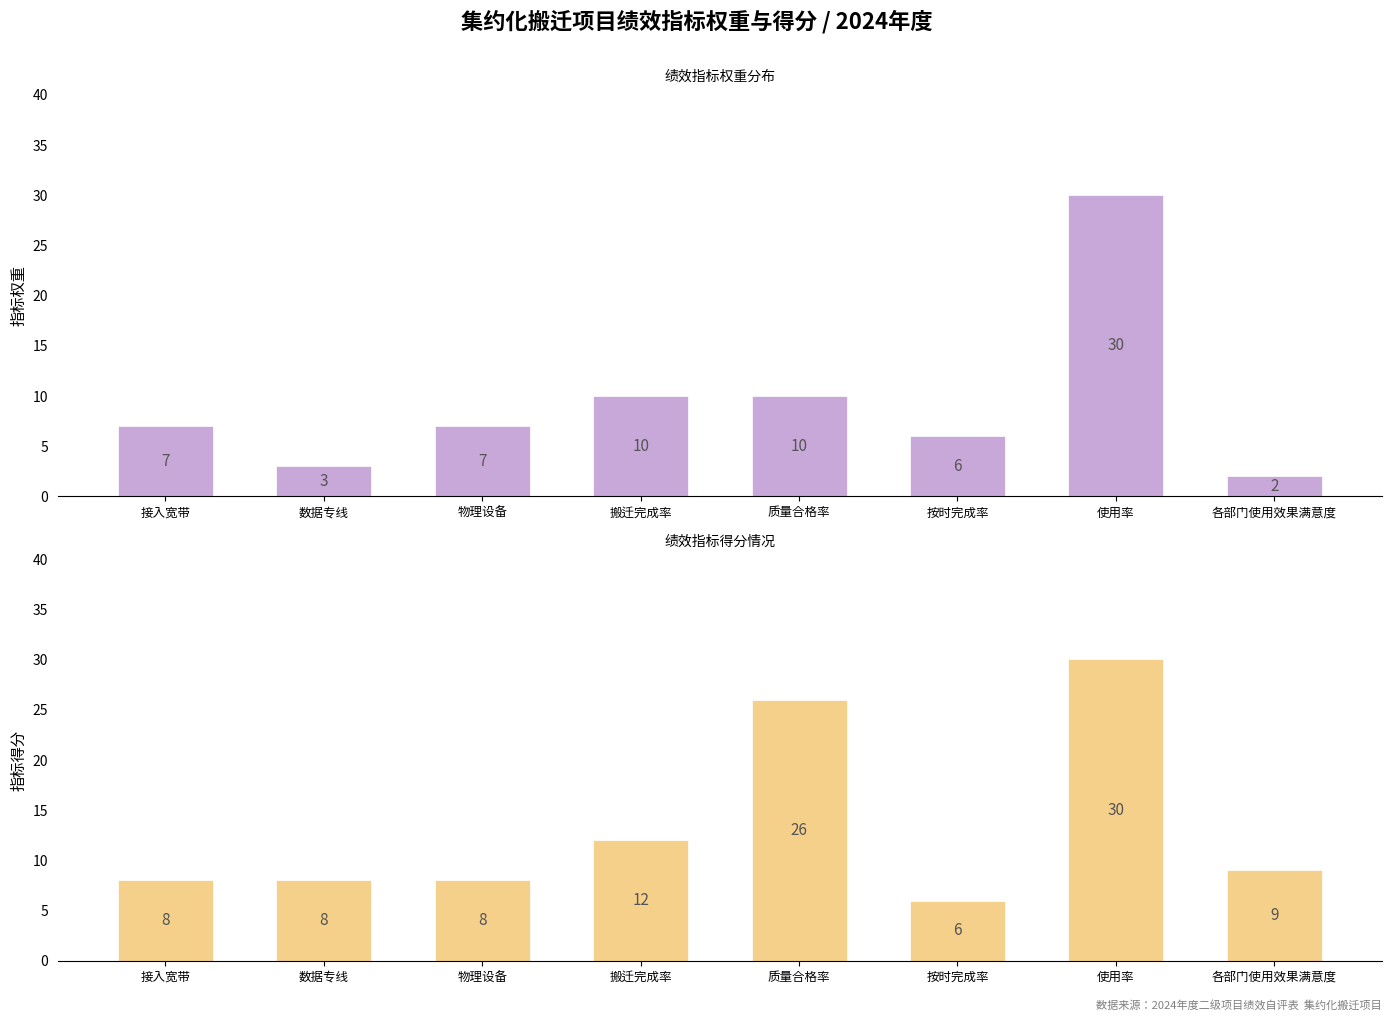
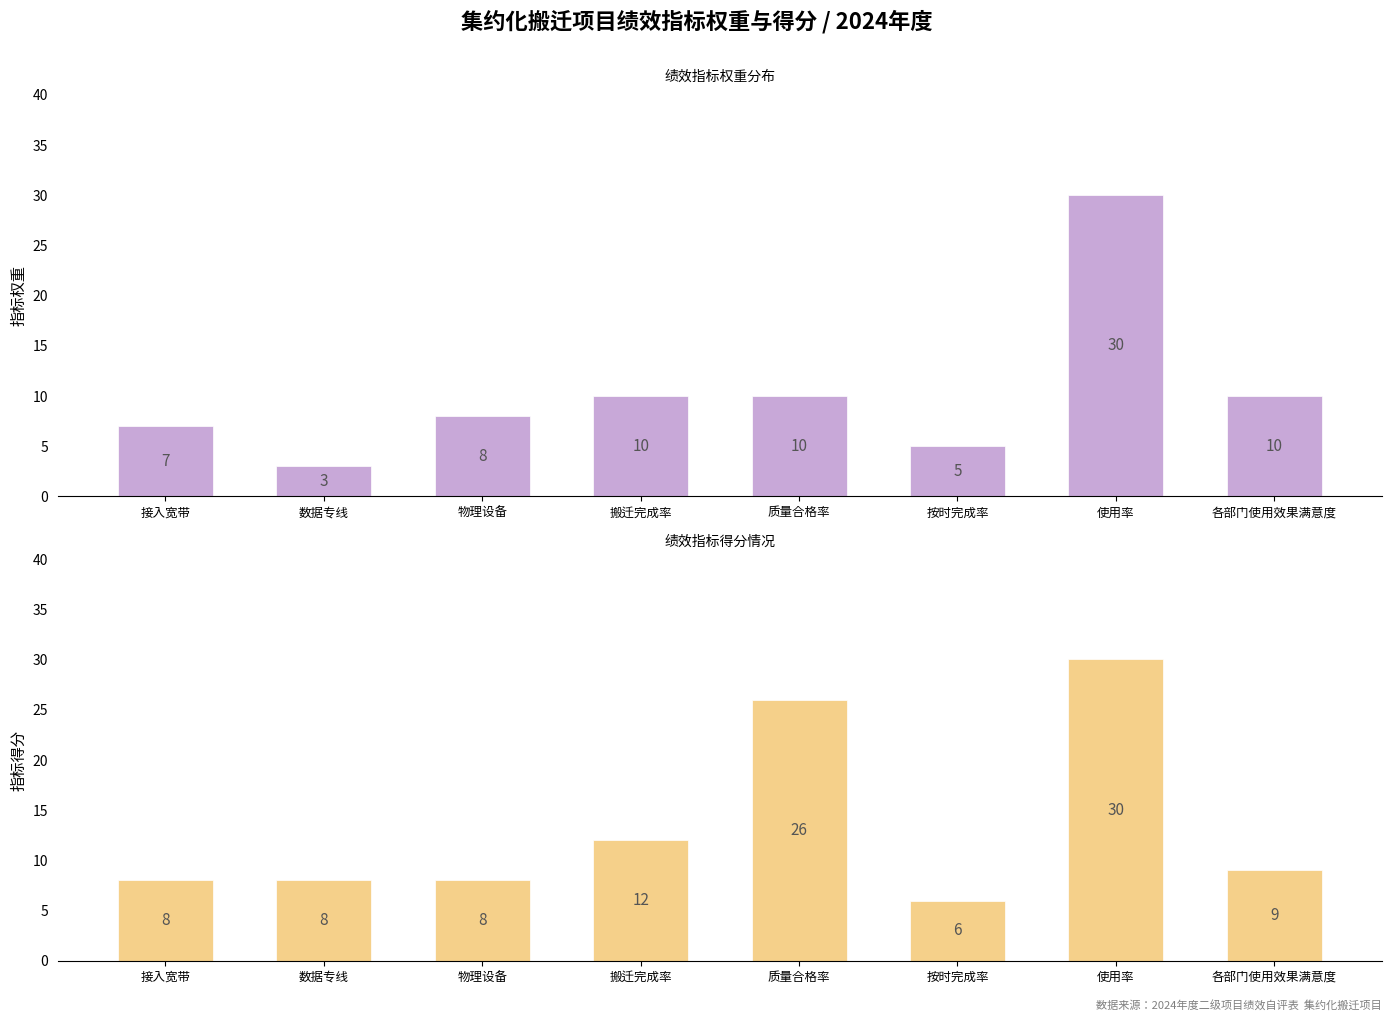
绩效指标权重分布, 物理设备: 7 -> 8
绩效指标权重分布, 按时完成率: 6 -> 5
绩效指标权重分布, 各部门使用效果满意度: 2 -> 10
